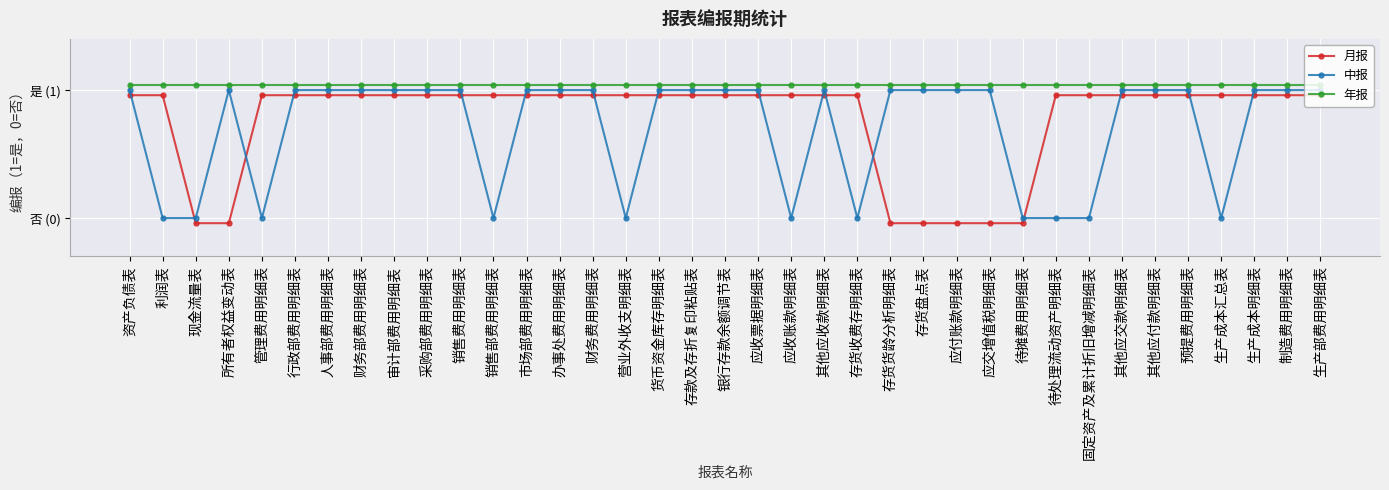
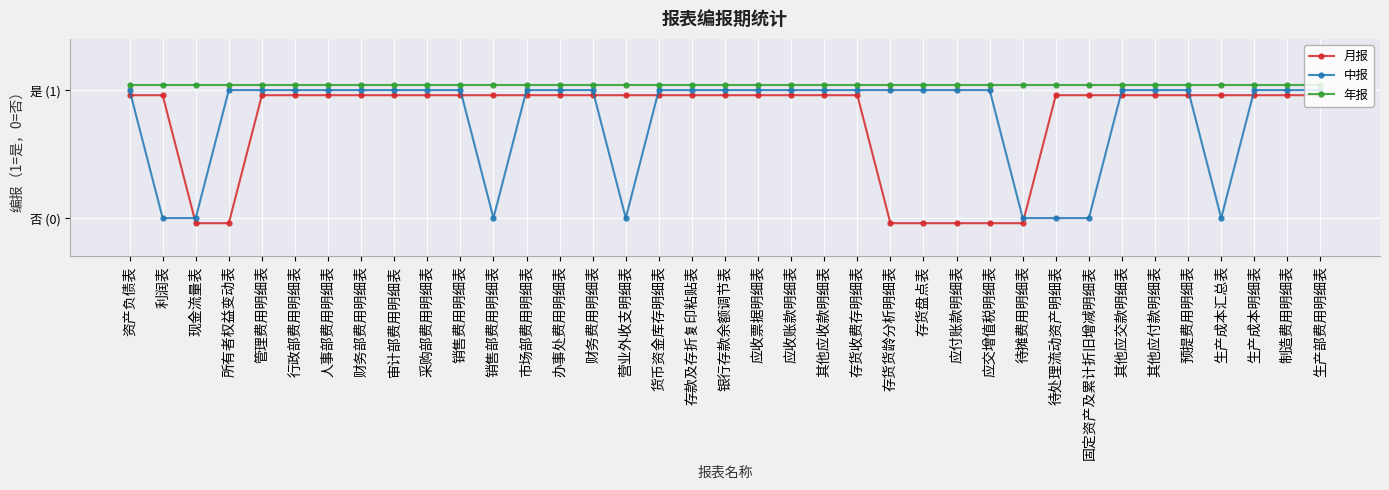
中报, 管理费用明细表: 是 (0) -> 是 (1)
中报, 应收账款明细表: 是 (0) -> 是 (1)
中报, 存货收费存明细表: 是 (0) -> 是 (1)
